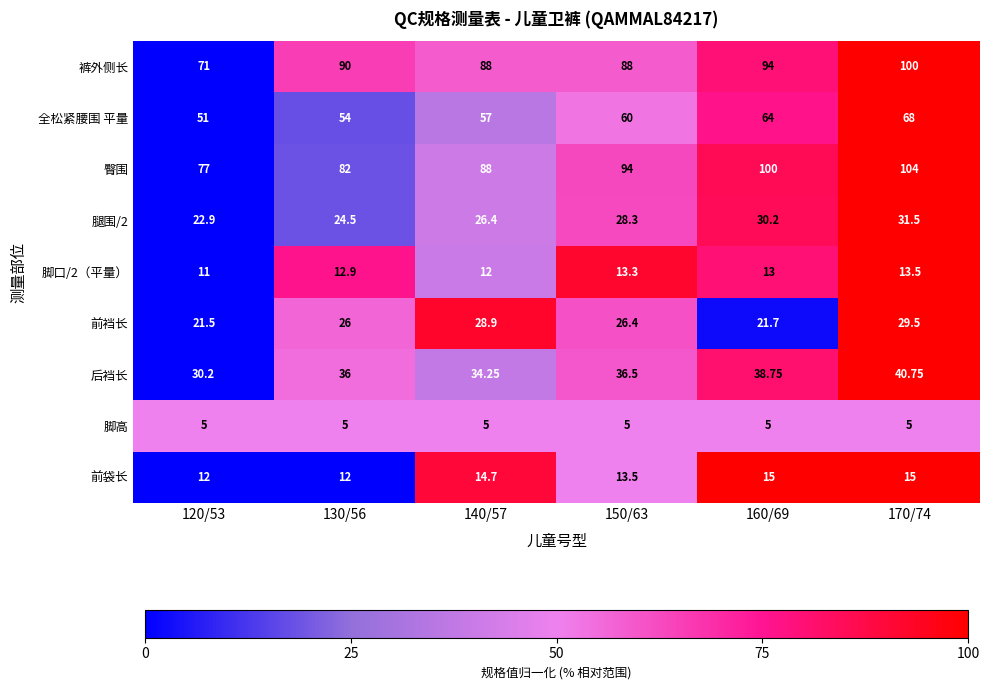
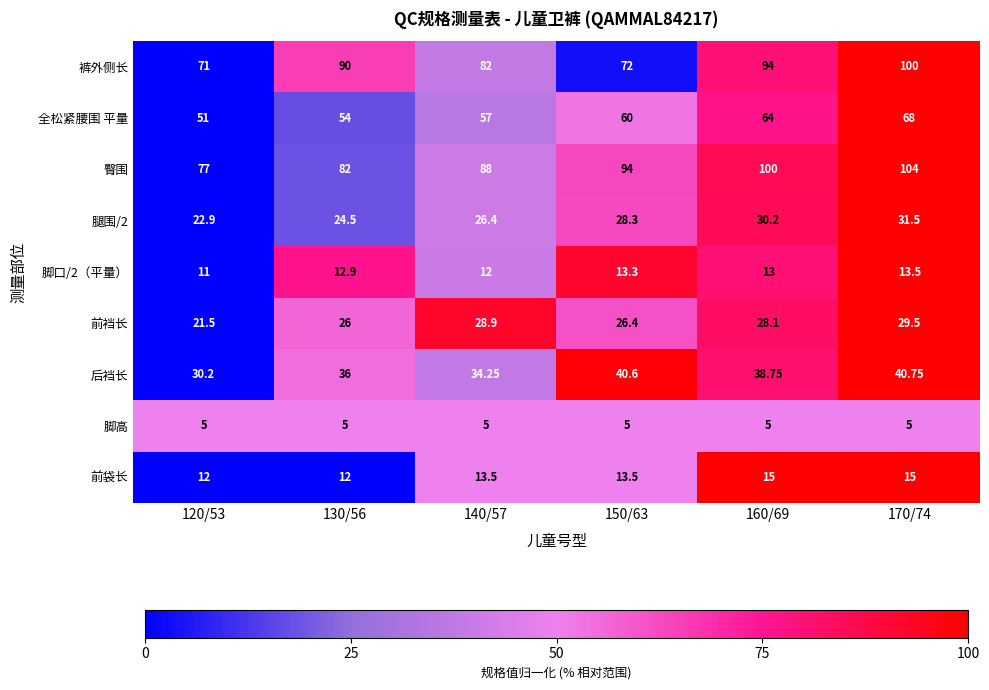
裤外侧长, 140/57: 88 -> 82
裤外侧长, 150/63: 88 -> 72
前裆长, 160/69: 21.7 -> 28.1
后裆长, 150/63: 36.5 -> 40.6
前袋长, 140/57: 14.7 -> 13.5
